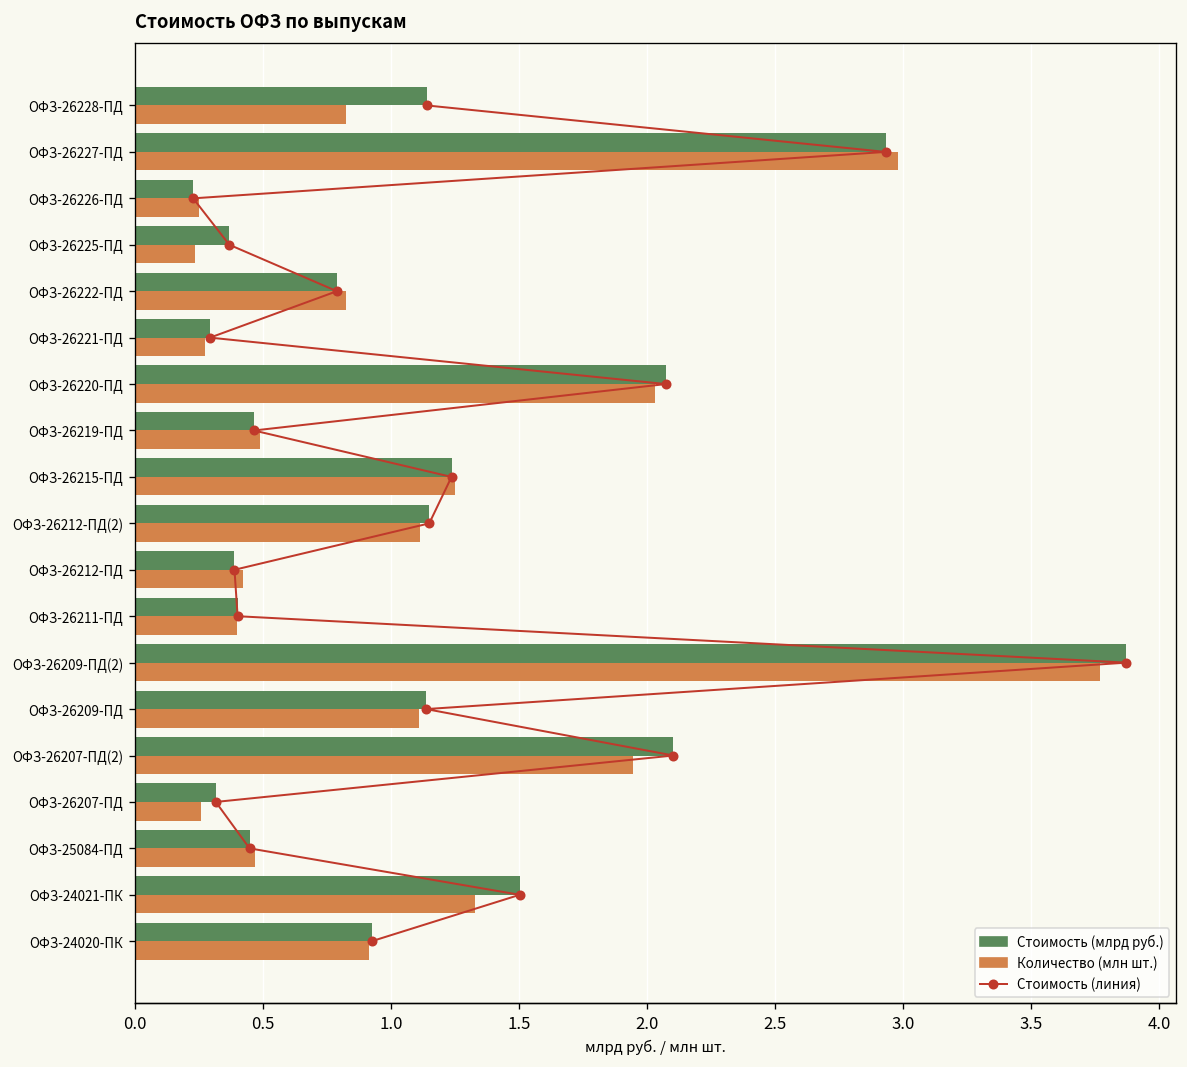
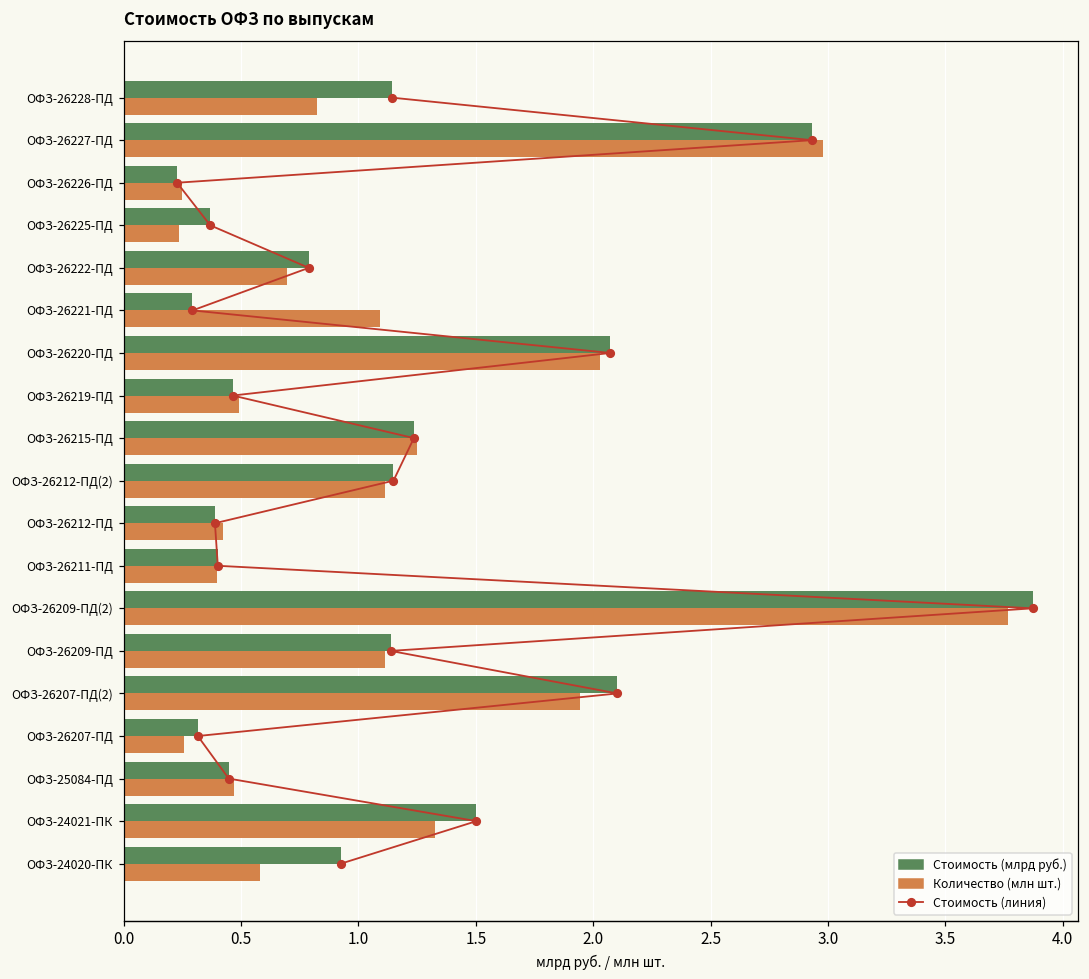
Количество (млн шт.), ОФЗ-26222-ПД: 0.83 -> 0.69
Количество (млн шт.), ОФЗ-26221-ПД: 0.27 -> 1.09
Количество (млн шт.), ОФЗ-24020-ПК: 0.91 -> 0.58
